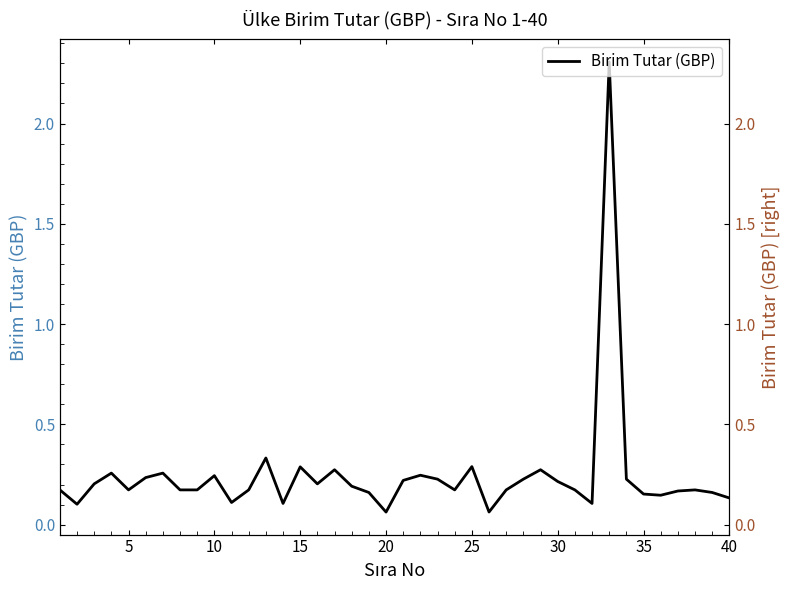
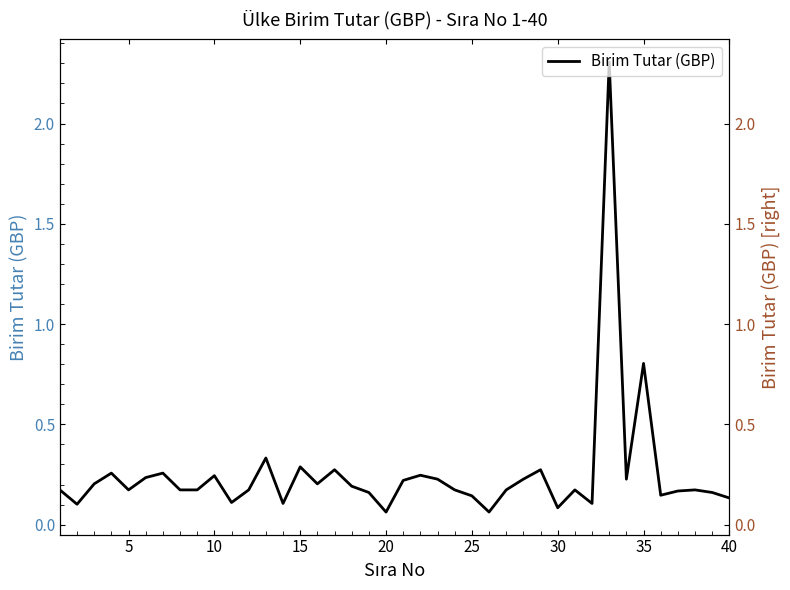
25: 0.29 -> 0.14
30: 0.22 -> 0.08
35: 0.15 -> 0.80
